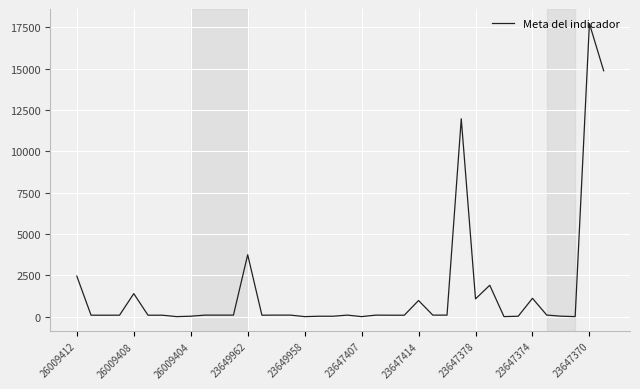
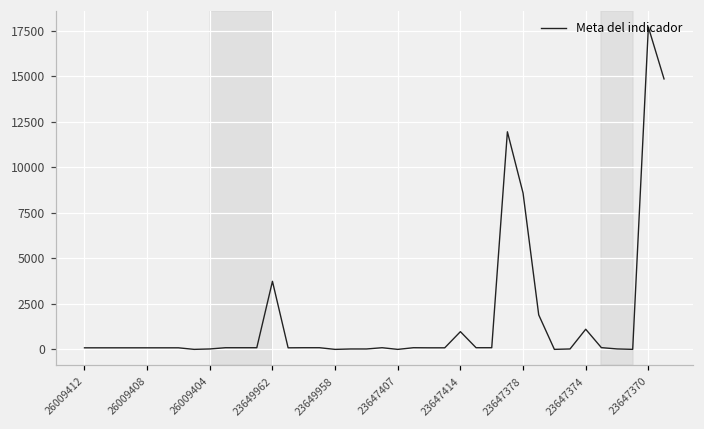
26009412: 2500 -> 100
26009408: 1400 -> 100
23647378: 1100 -> 8600
